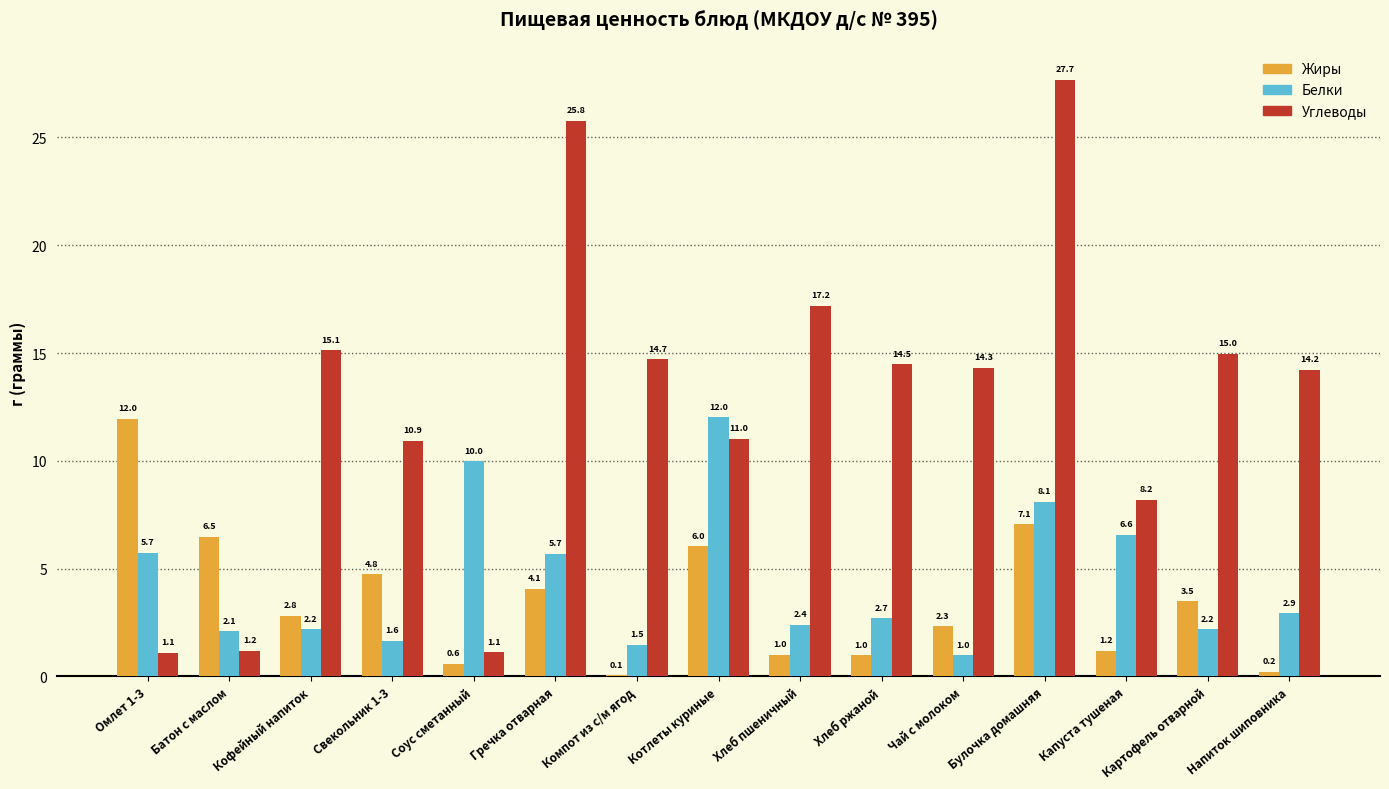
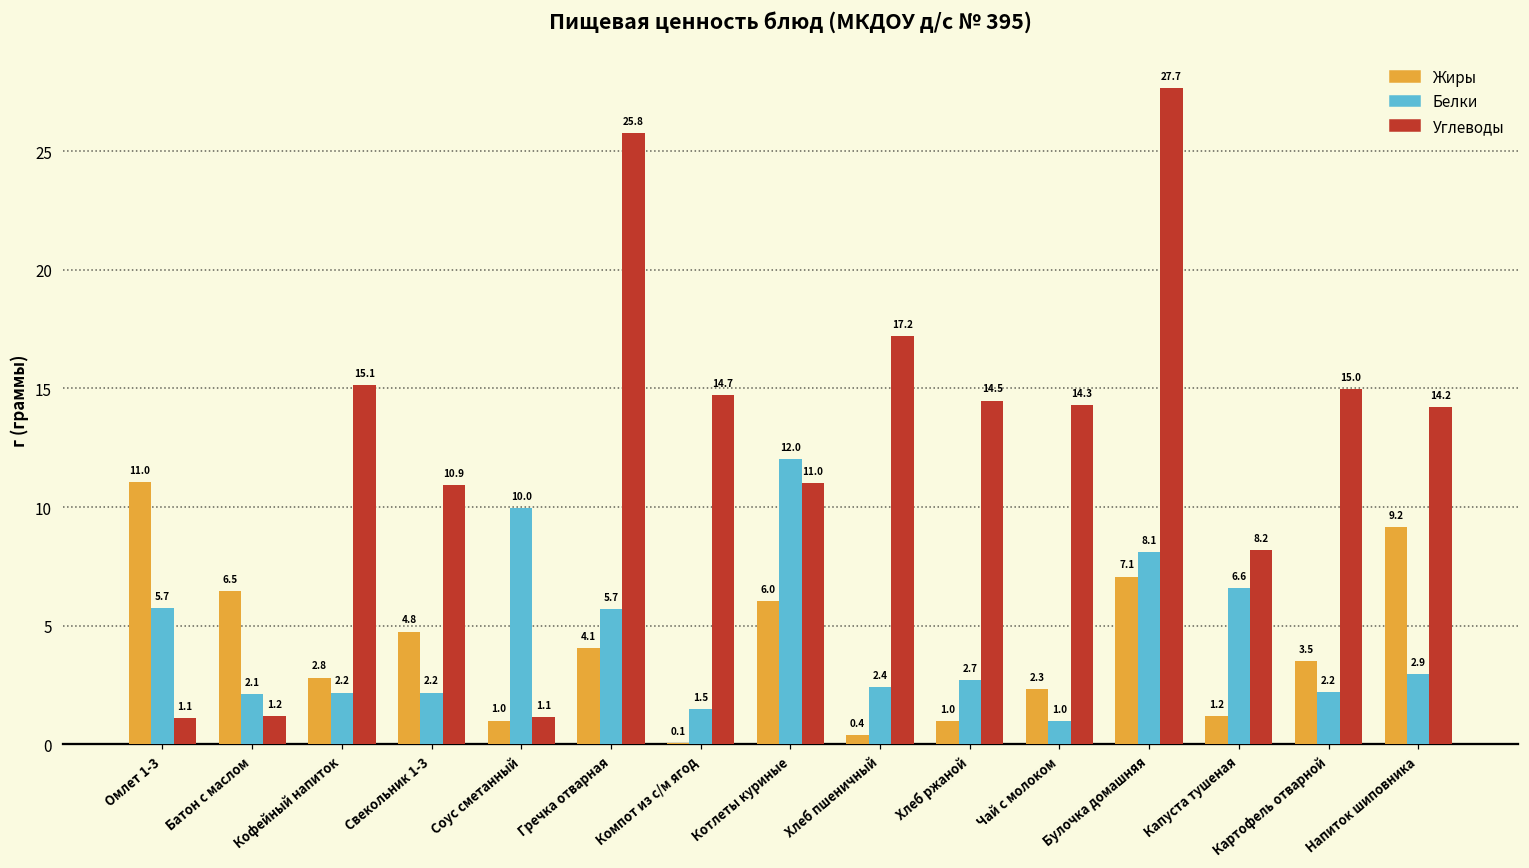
Жиры, Омлет 1-3: 12.0 -> 11.0
Белки, Свекольник 1-3: 1.6 -> 2.2
Жиры, Соус сметанный: 0.6 -> 1.0
Жиры, Хлеб пшеничный: 1.0 -> 0.4
Жиры, Напиток шиповника: 0.2 -> 9.2
